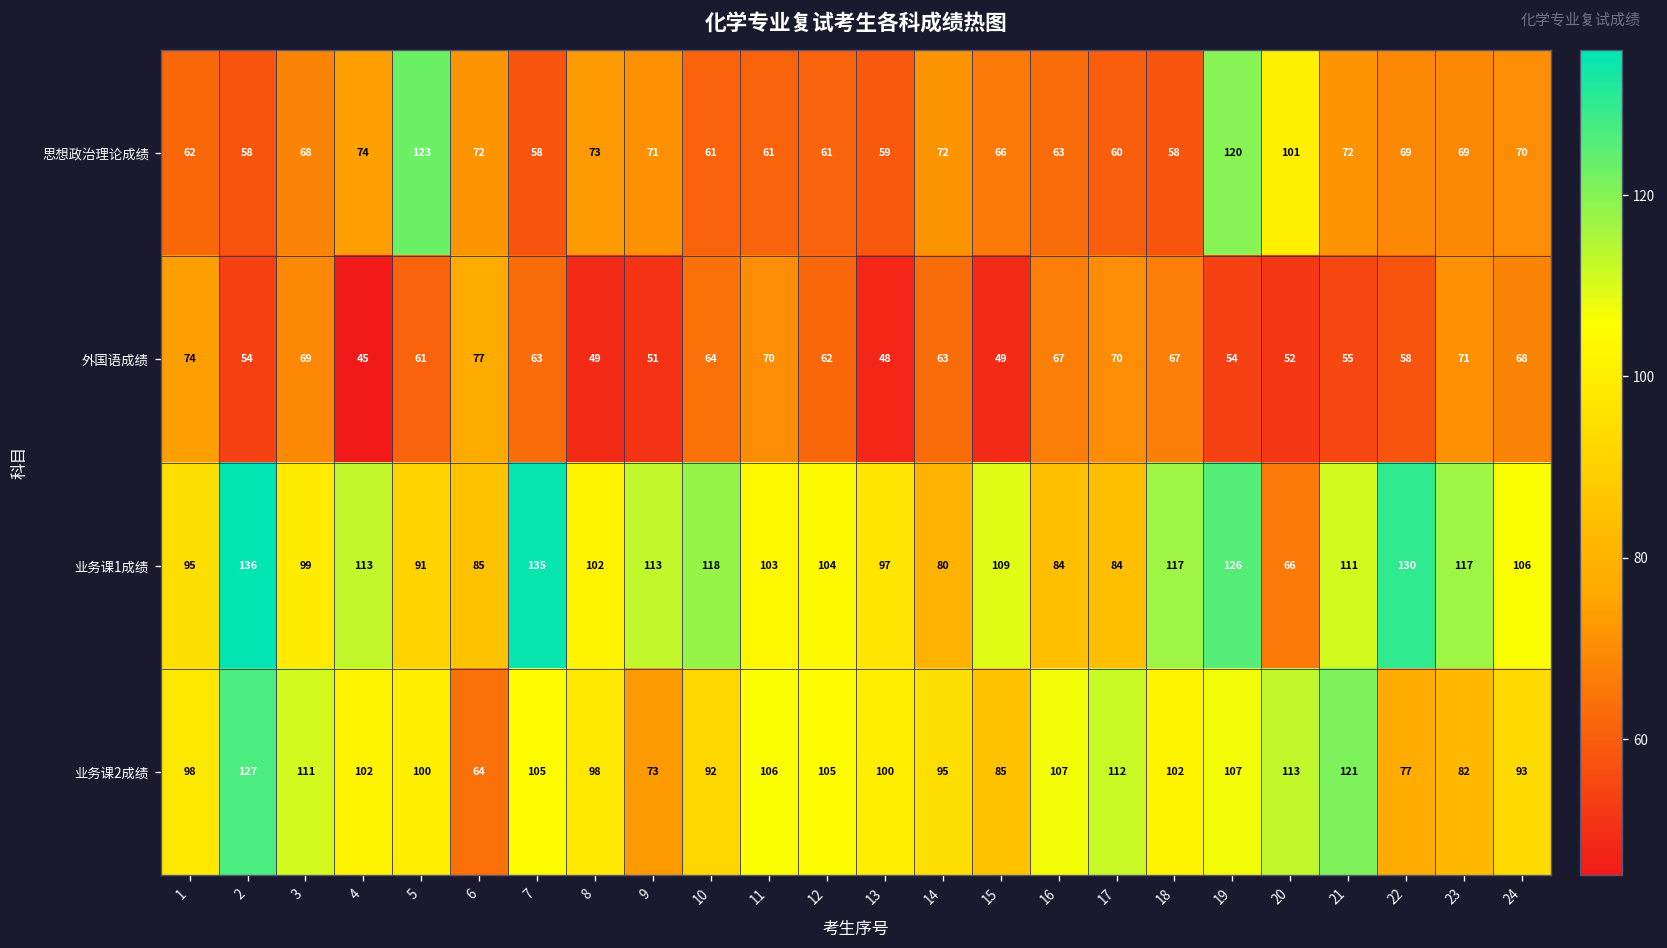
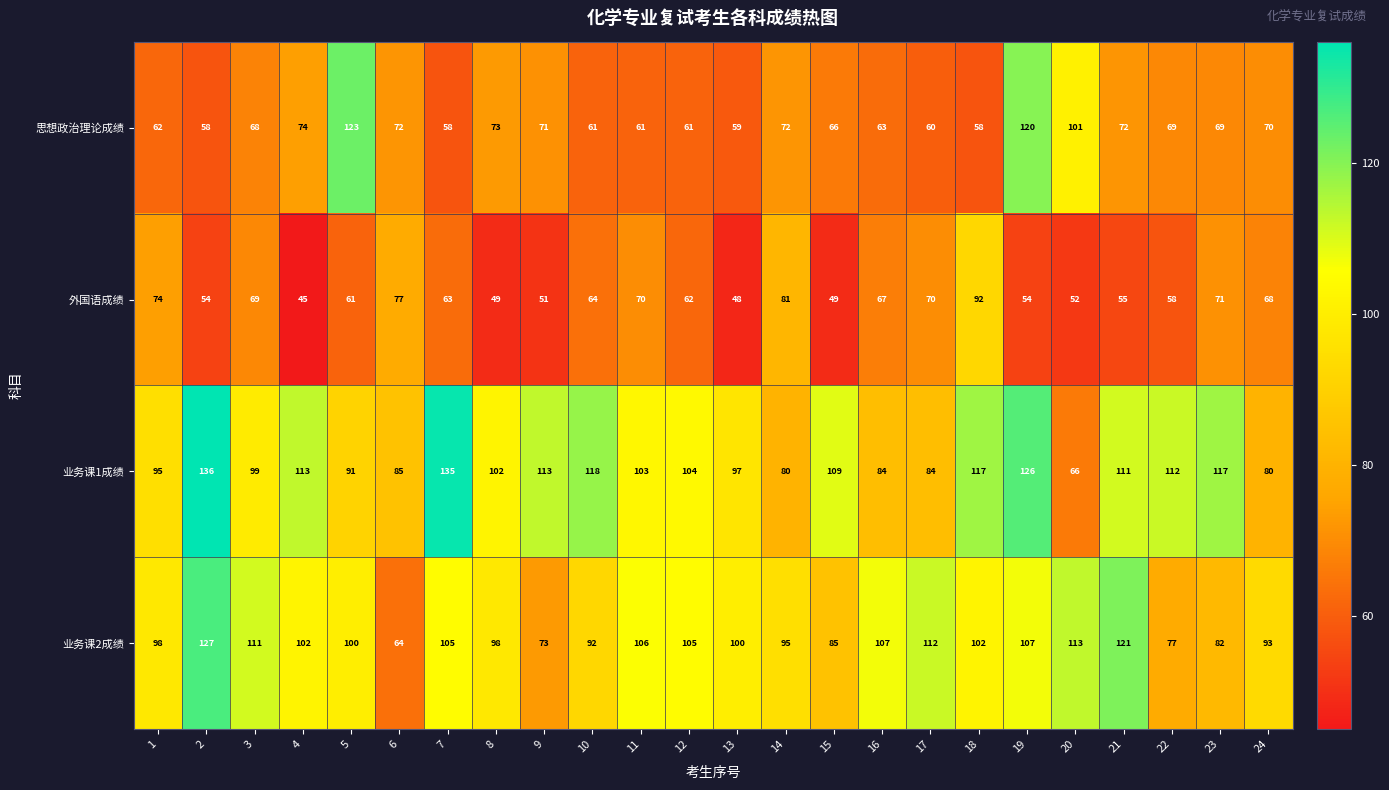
外国语成绩, 14: 63 -> 81
外国语成绩, 18: 67 -> 92
业务课1成绩, 22: 130 -> 112
业务课1成绩, 24: 106 -> 80
